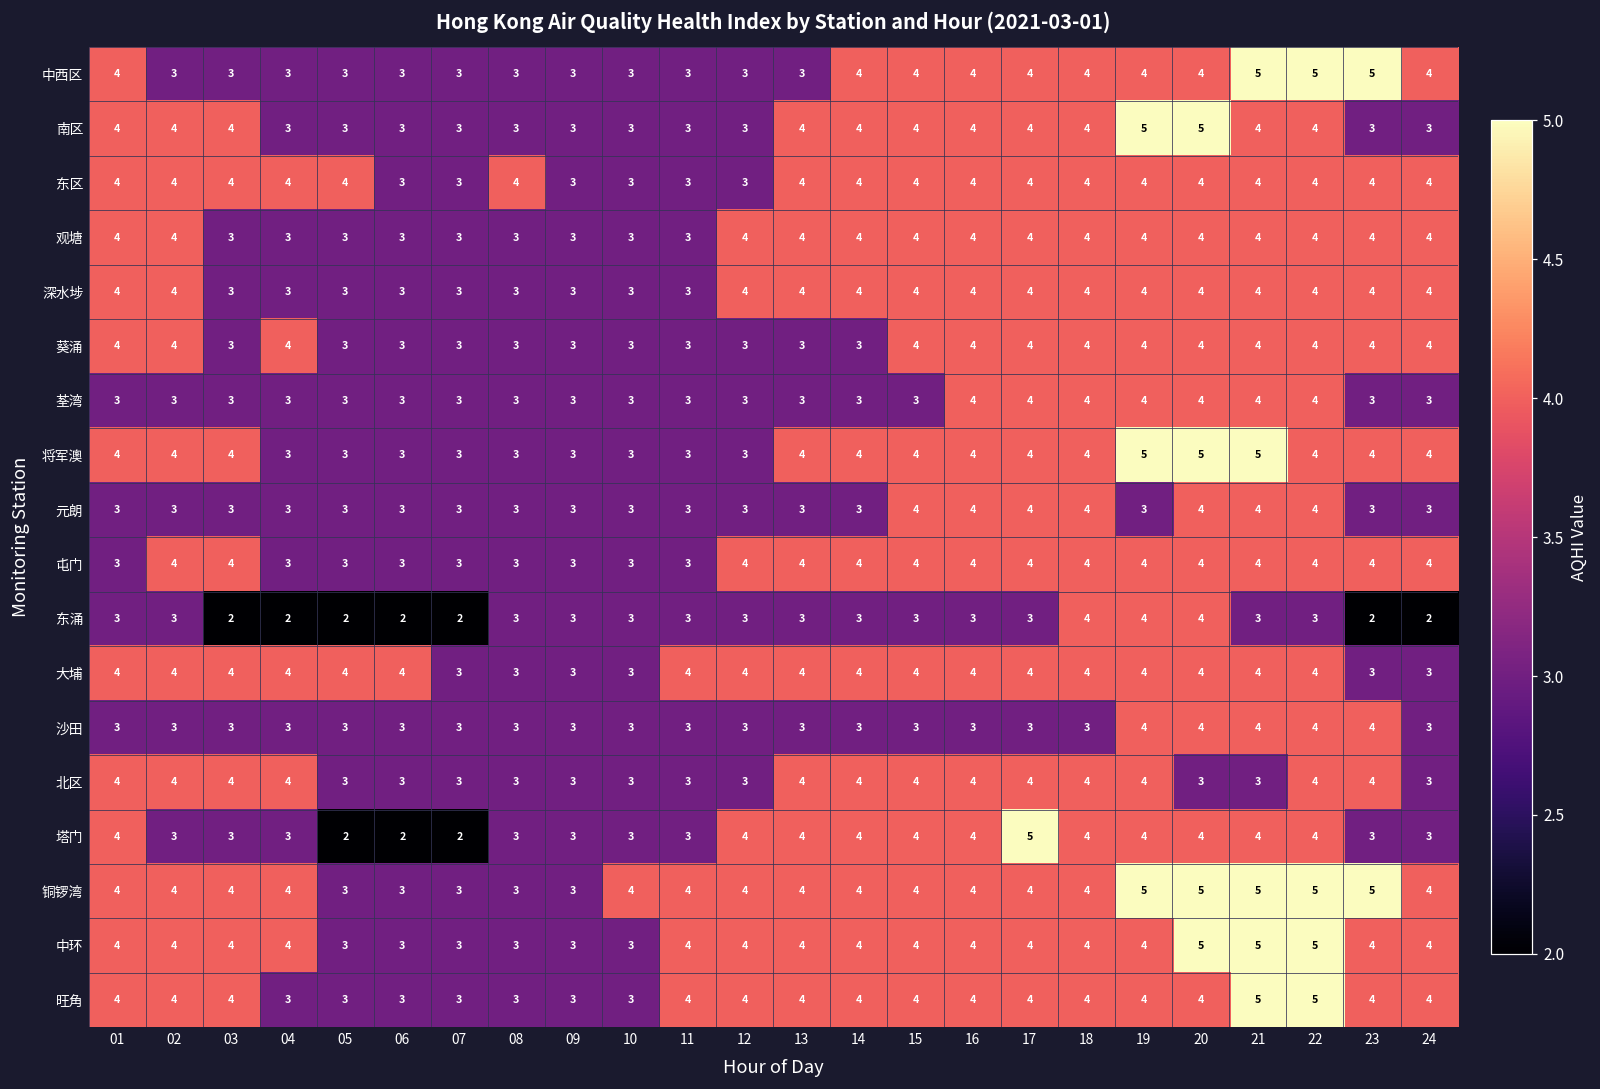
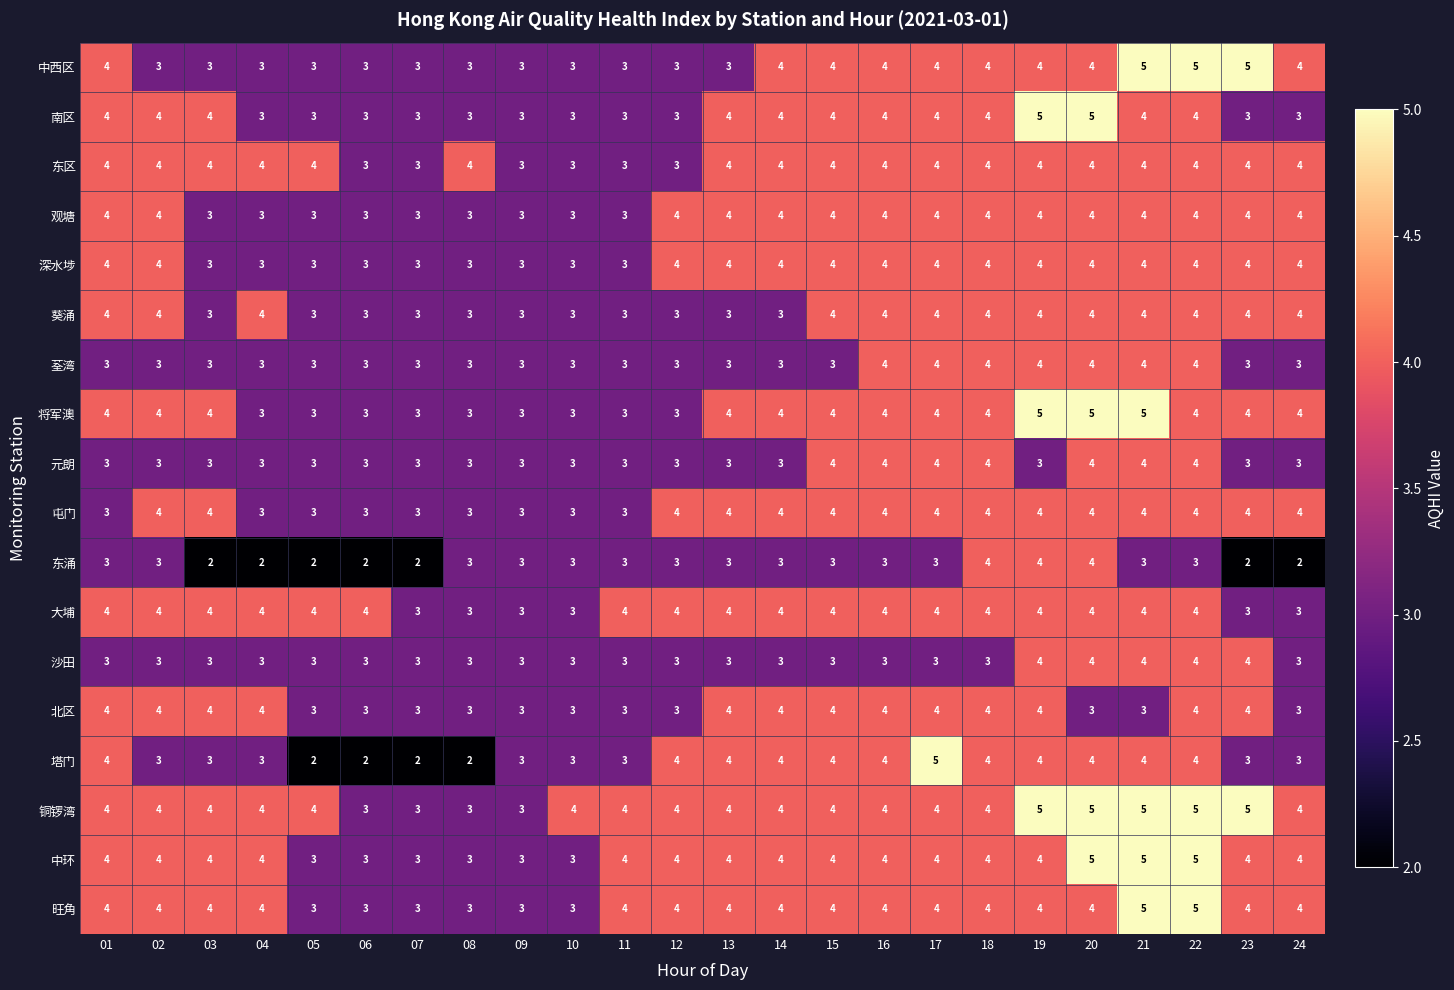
塔门, 08: 3 -> 2
铜锣湾, 05: 3 -> 4
旺角, 04: 3 -> 4
